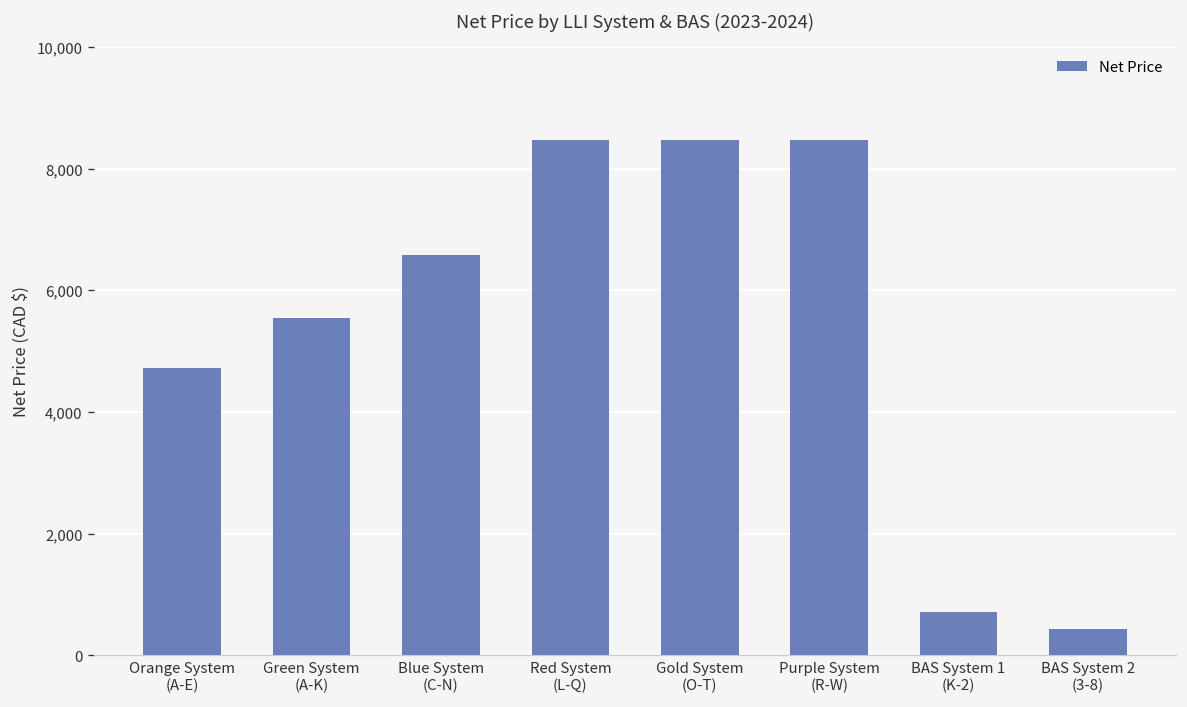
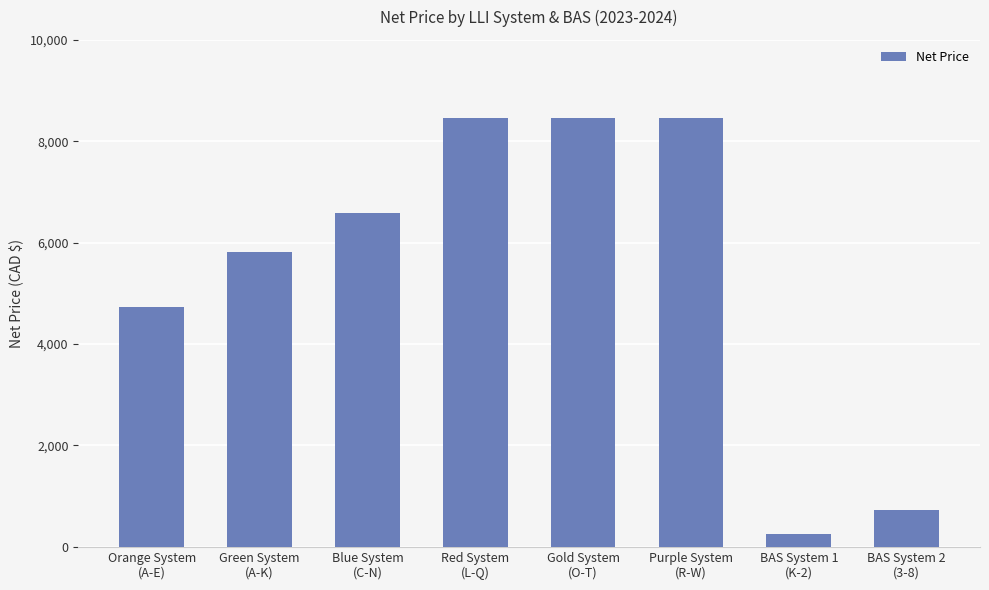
Green System (A-K): 5,500 -> 5,800
BAS System 1 (K-2): 700 -> 300
BAS System 2 (3-8): 400 -> 700
